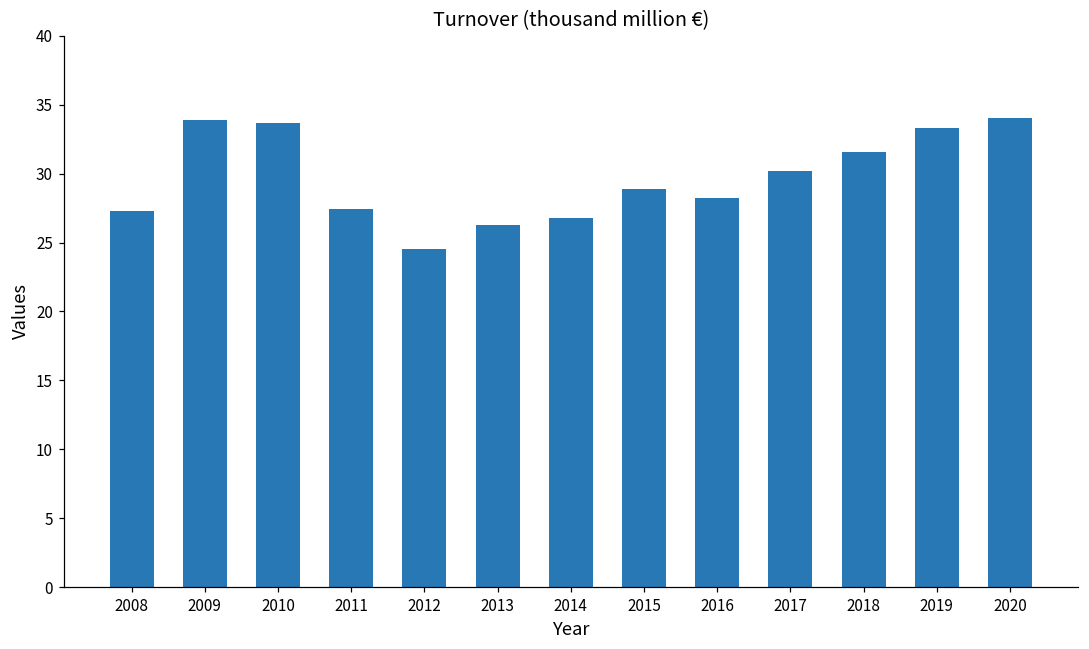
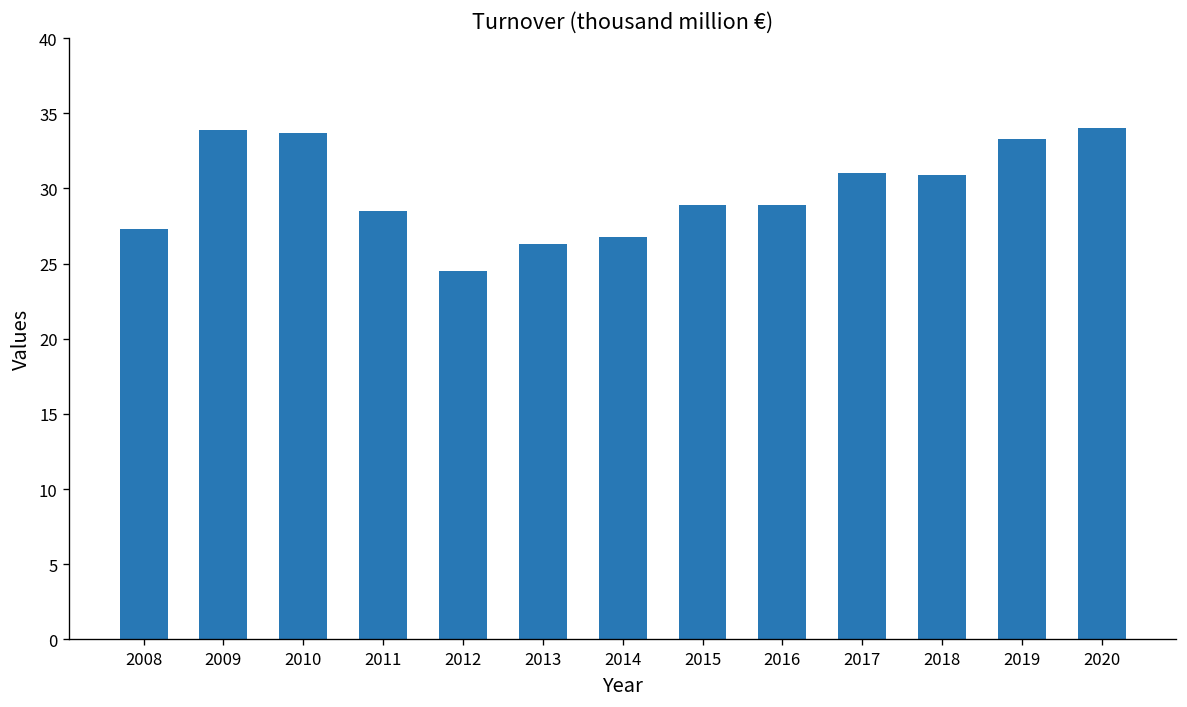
2011: 27.4 -> 28.5
2016: 28.2 -> 28.9
2017: 30.2 -> 31.0
2018: 31.6 -> 30.9
